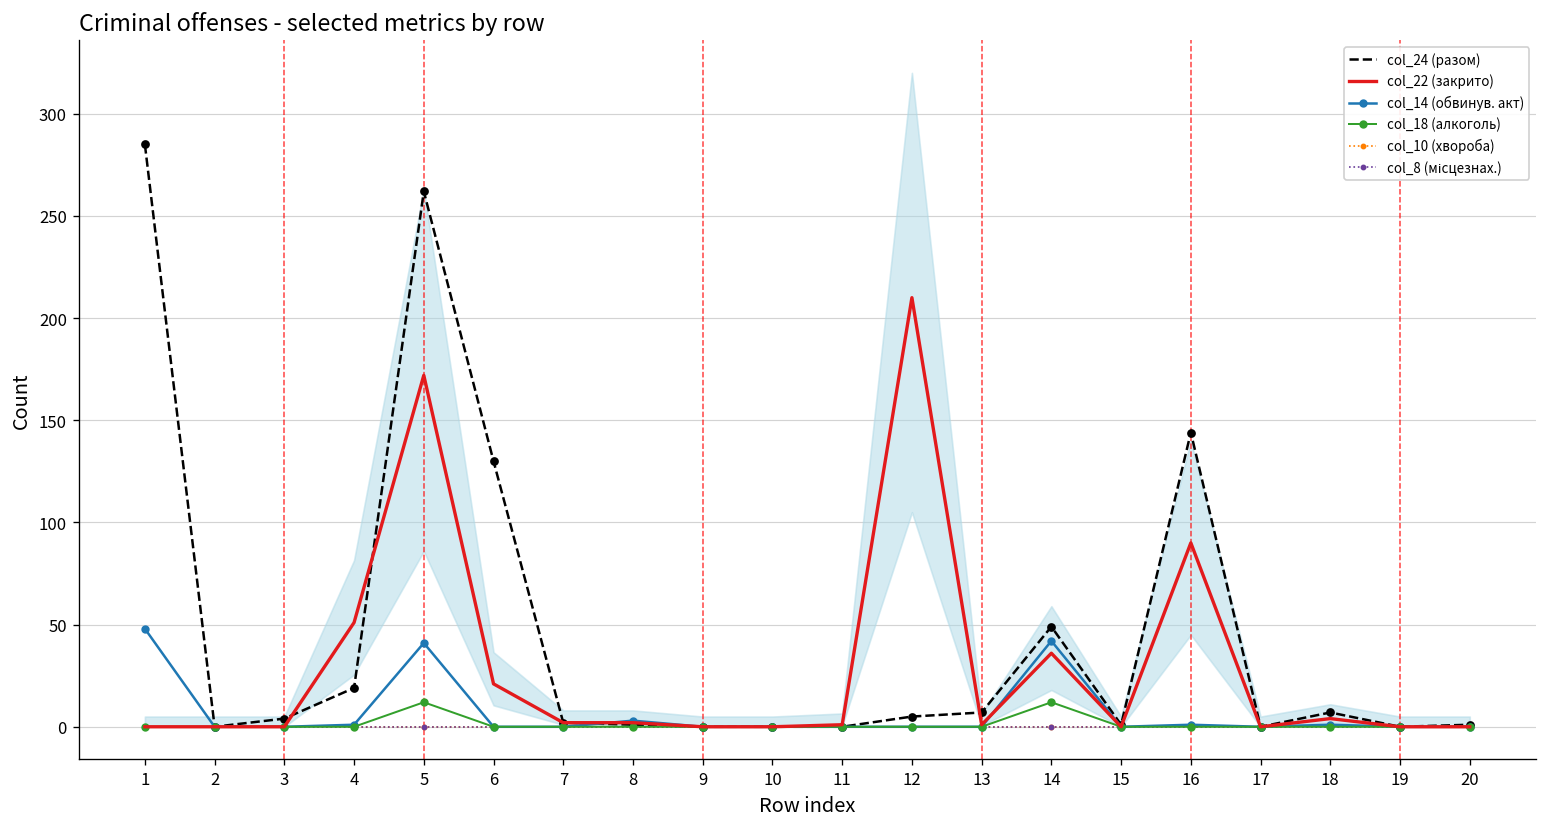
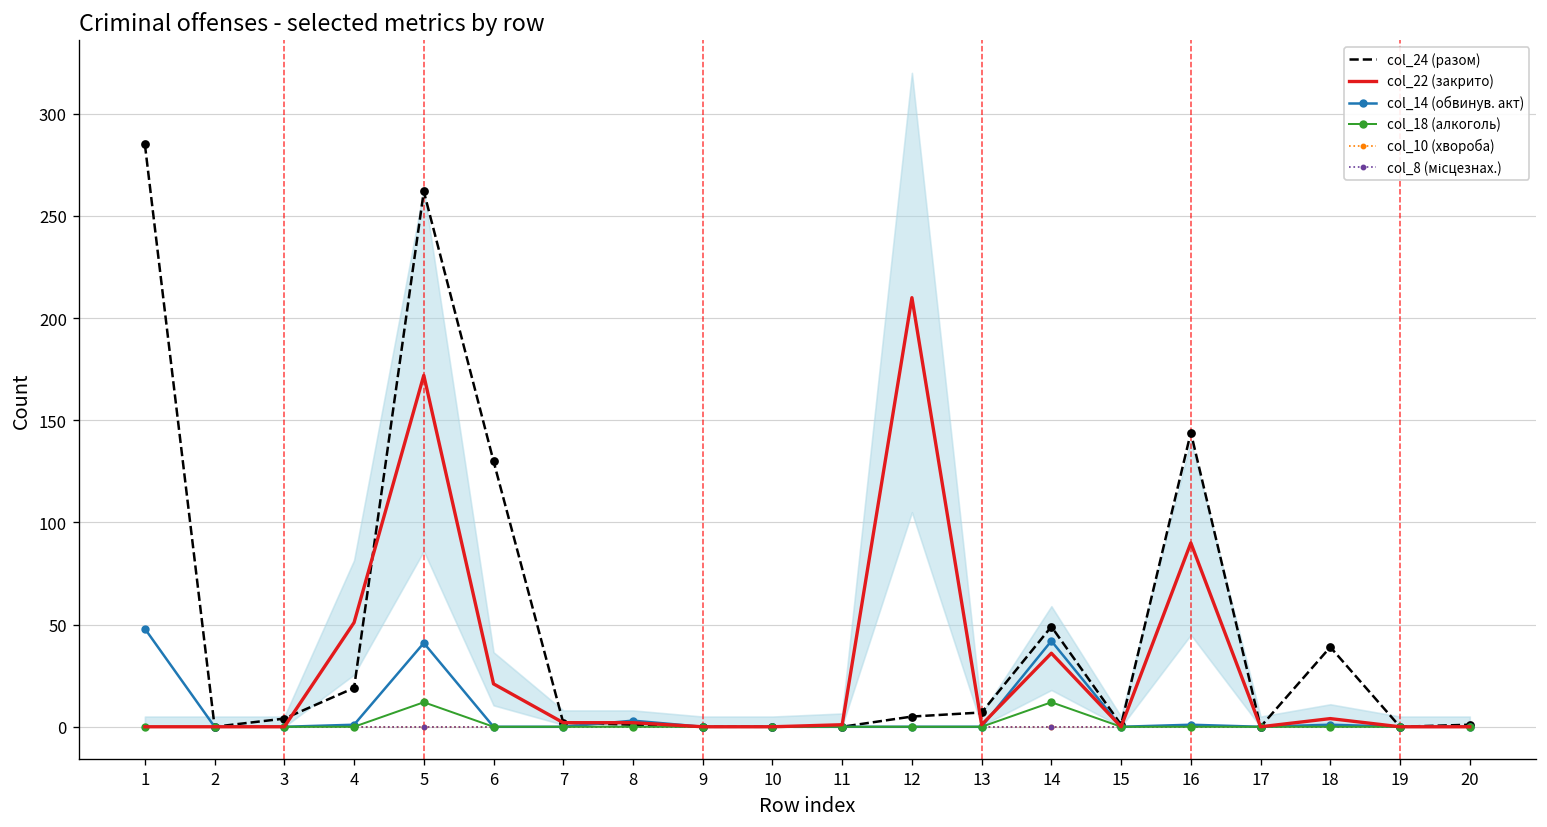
col_24 (разом), 18: 7 -> 39
